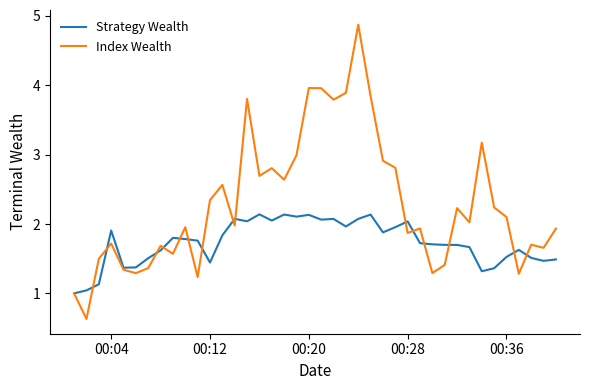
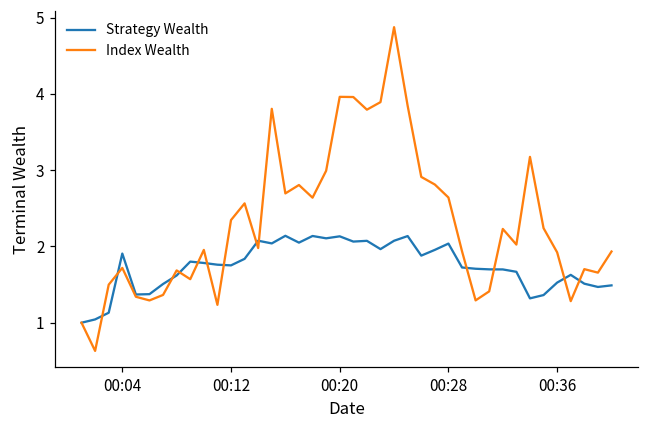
Strategy Wealth, 00:12: 1.4 -> 1.8
Index Wealth, 00:28: 1.9 -> 2.6
Index Wealth, 00:36: 2.1 -> 1.9
